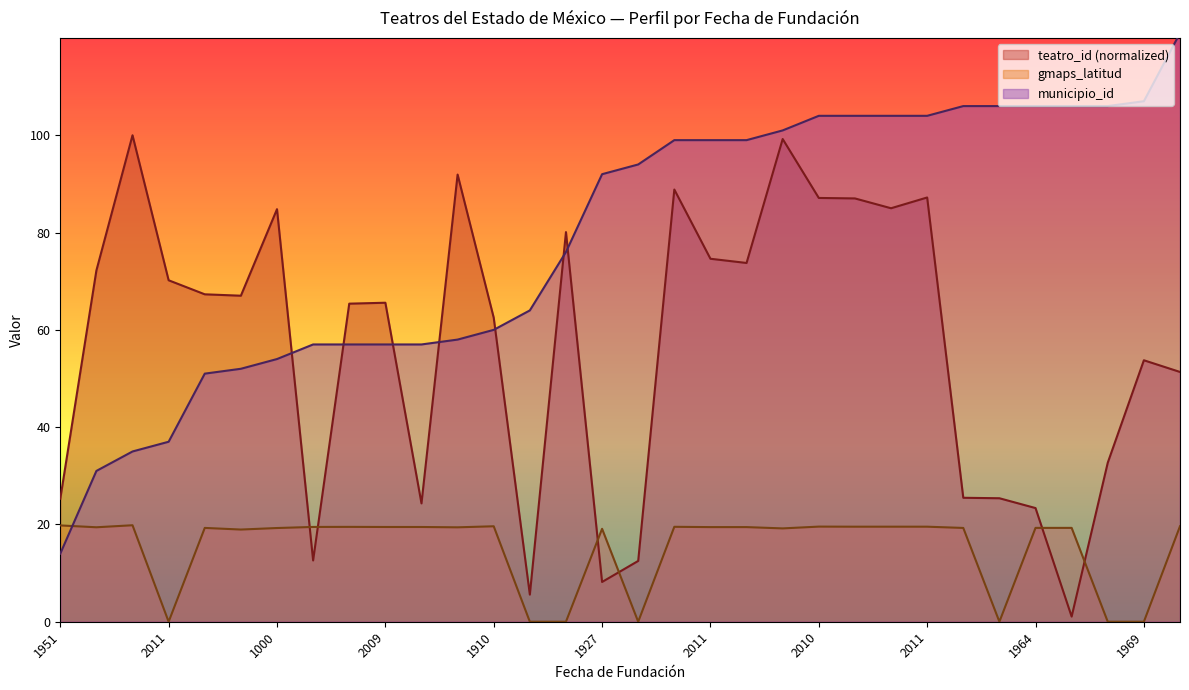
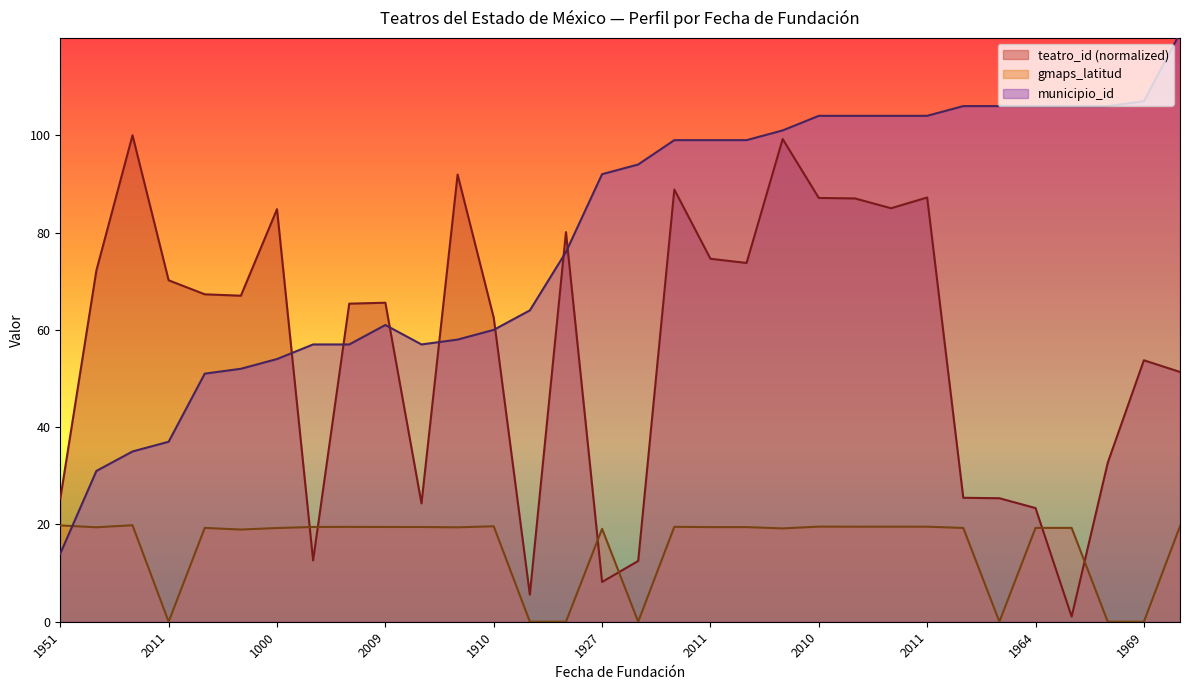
municipio_id, 2009: 57 -> 61
